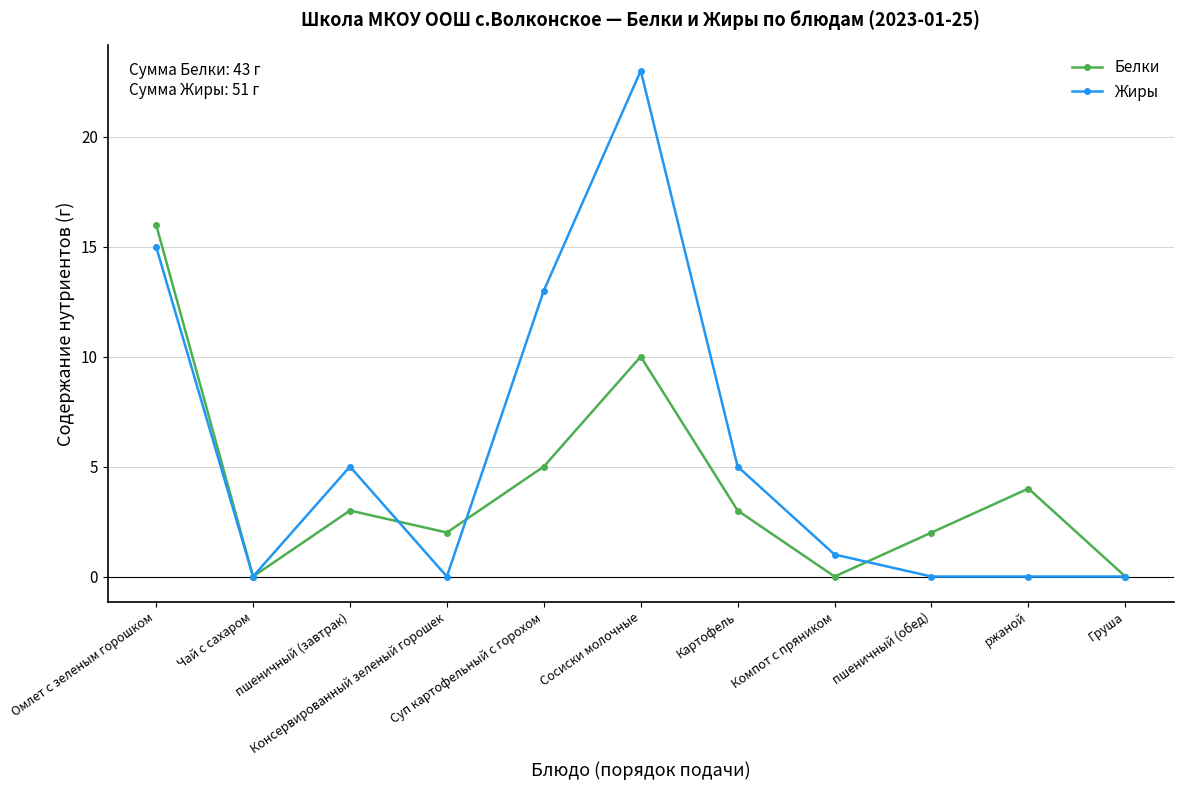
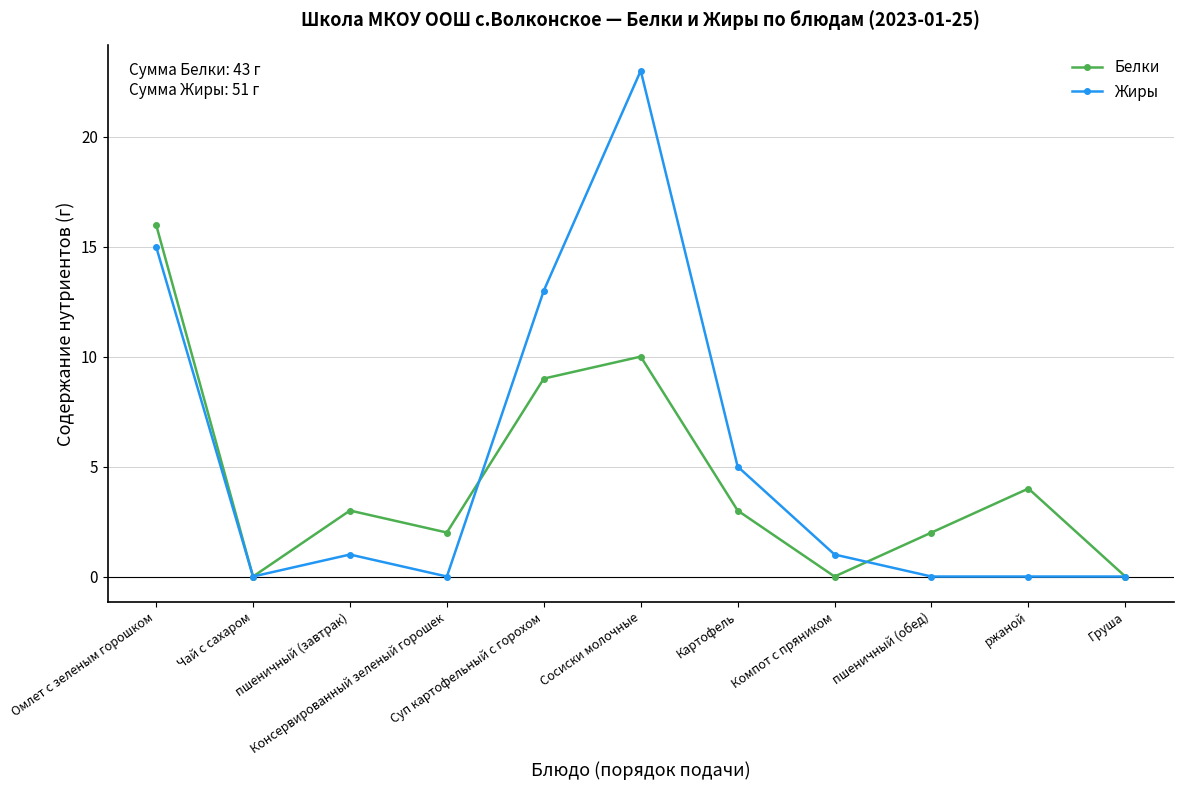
Жиры, пшеничный (завтрак): 5 -> 1
Белки, Суп картофельный с горохом: 5 -> 9
